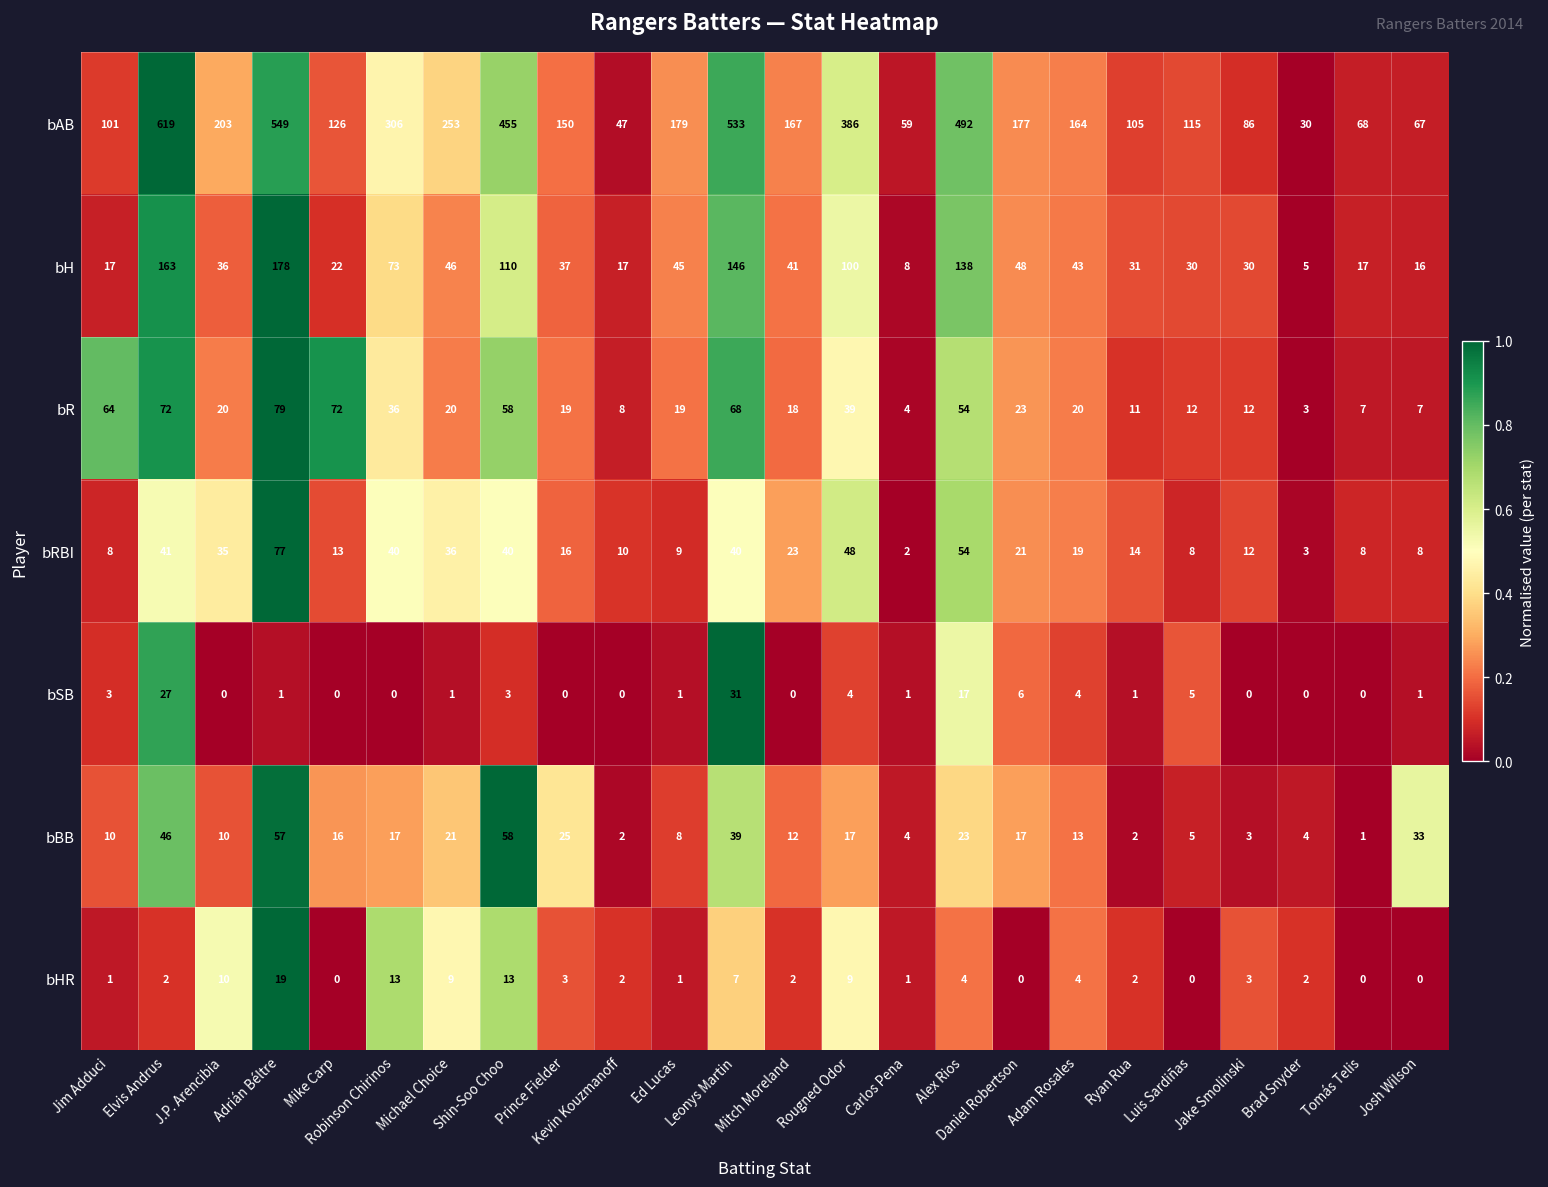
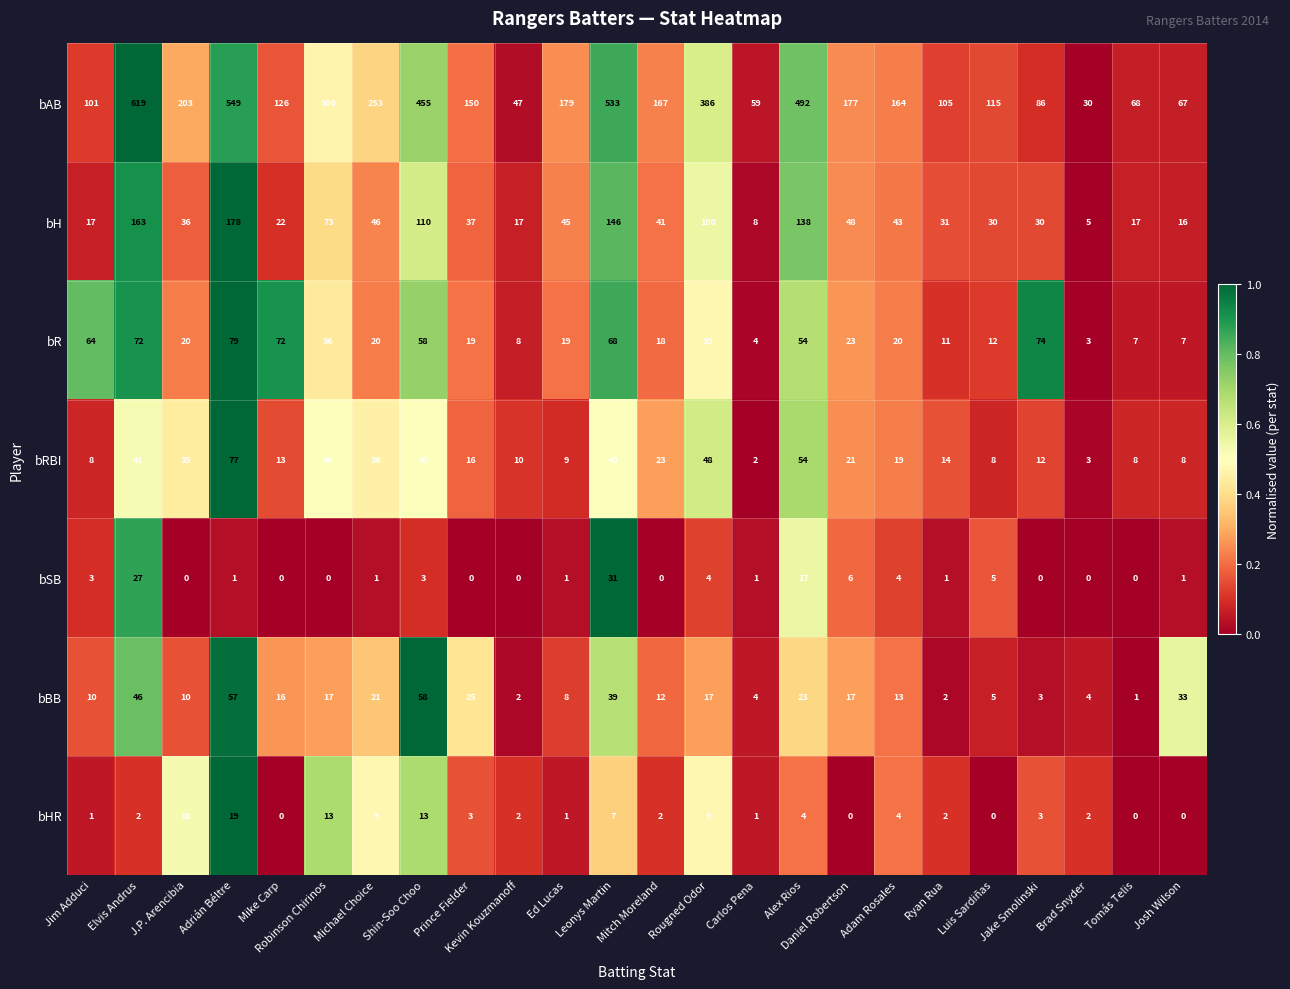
bR, Jake Smolinski: 12 -> 74
